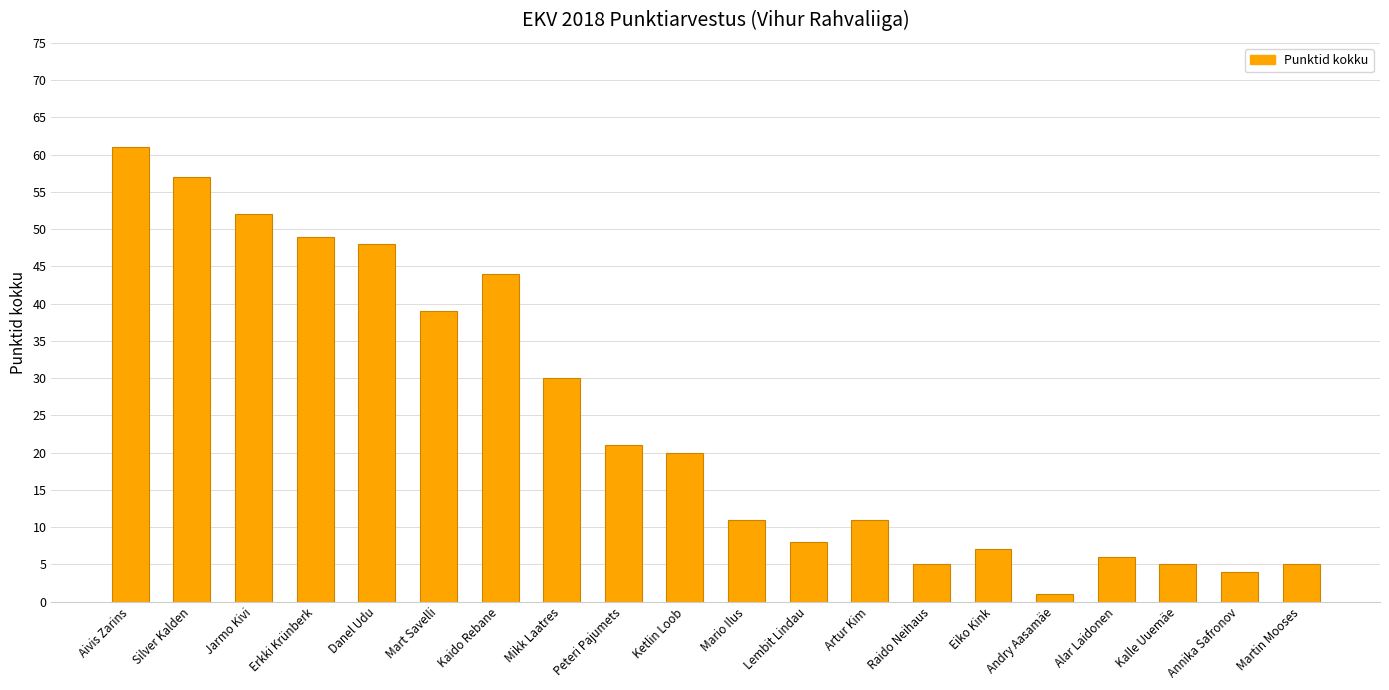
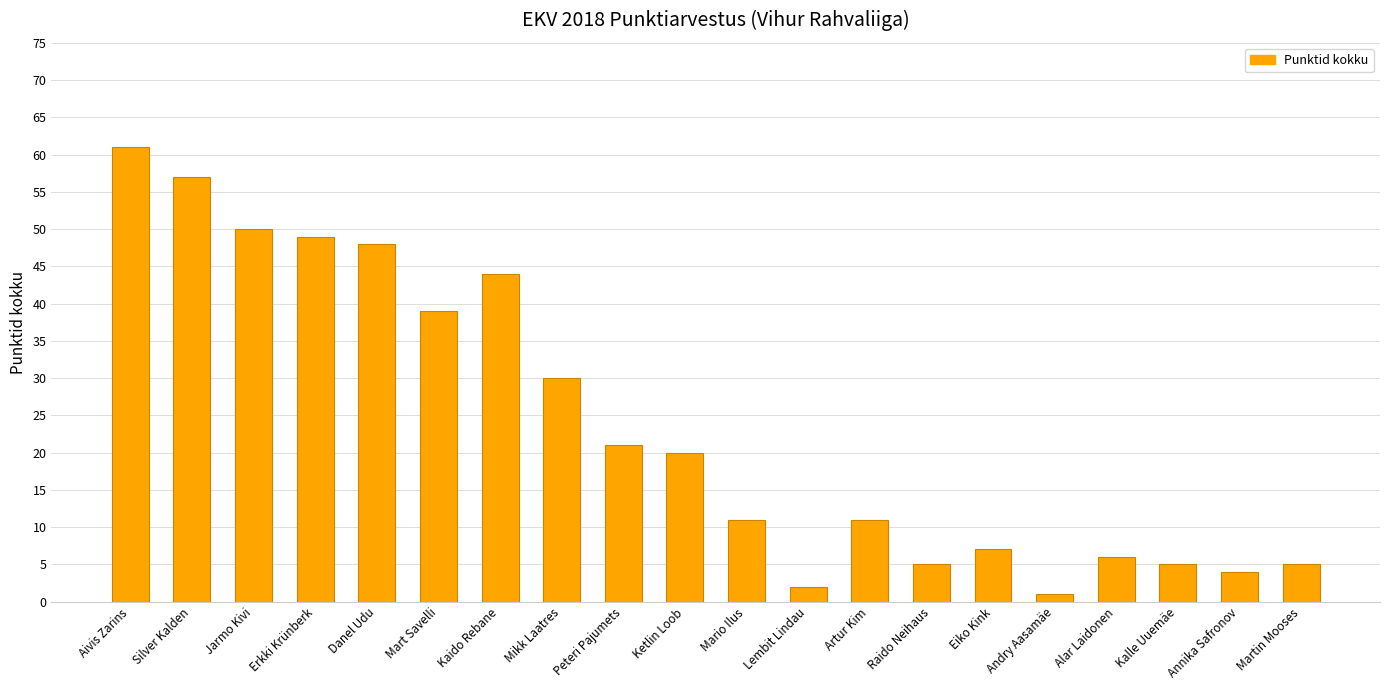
Jarmo Kivi: 52 -> 50
Lembit Lindau: 8 -> 2
